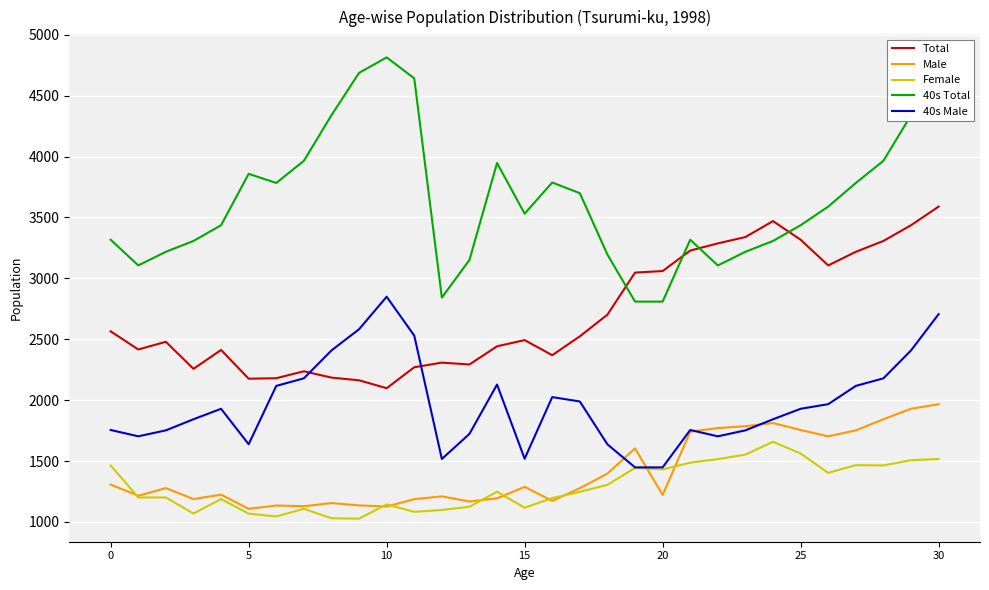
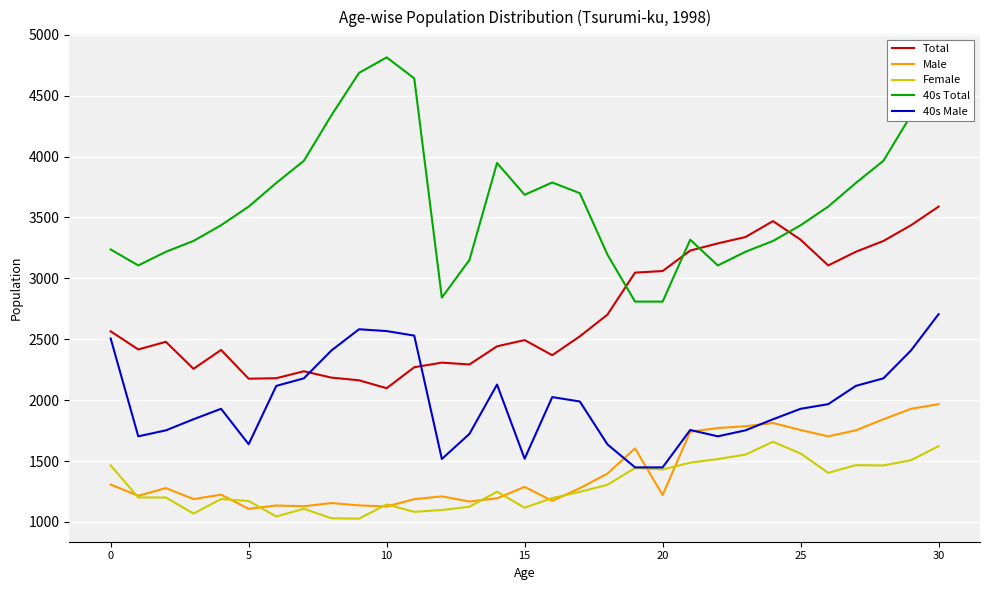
40s Total, 0: 3320 -> 3240
40s Male, 0: 1760 -> 2510
Female, 5: 1070 -> 1170
40s Total, 5: 3860 -> 3590
40s Male, 10: 2850 -> 2570
40s Total, 15: 3530 -> 3690
Female, 30: 1520 -> 1620
